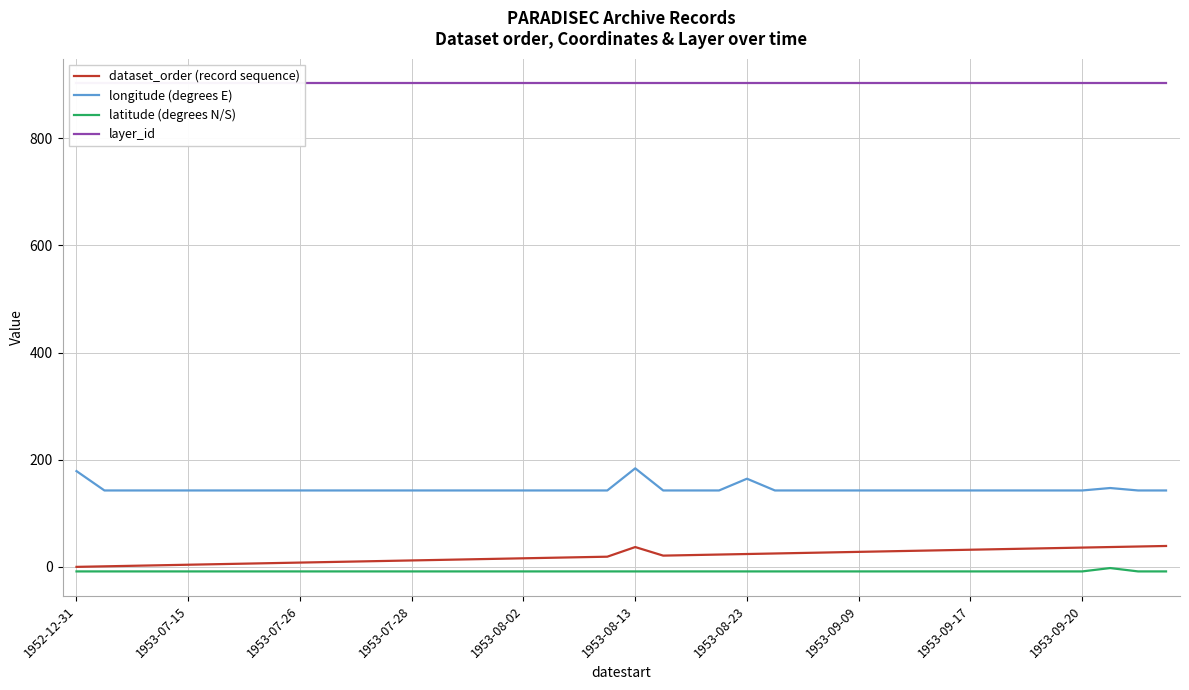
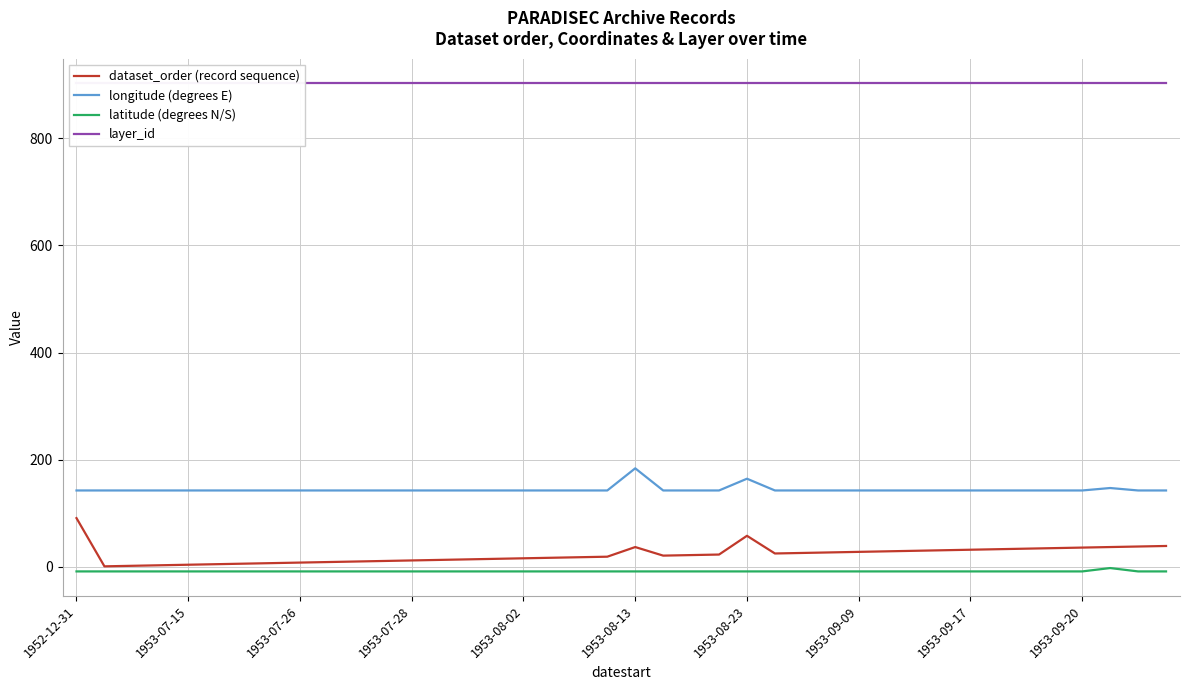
dataset_order (record sequence), 1952-12-31: 0 -> 90
longitude (degrees E), 1952-12-31: 180 -> 140
dataset_order (record sequence), 1953-08-23: 20 -> 60
